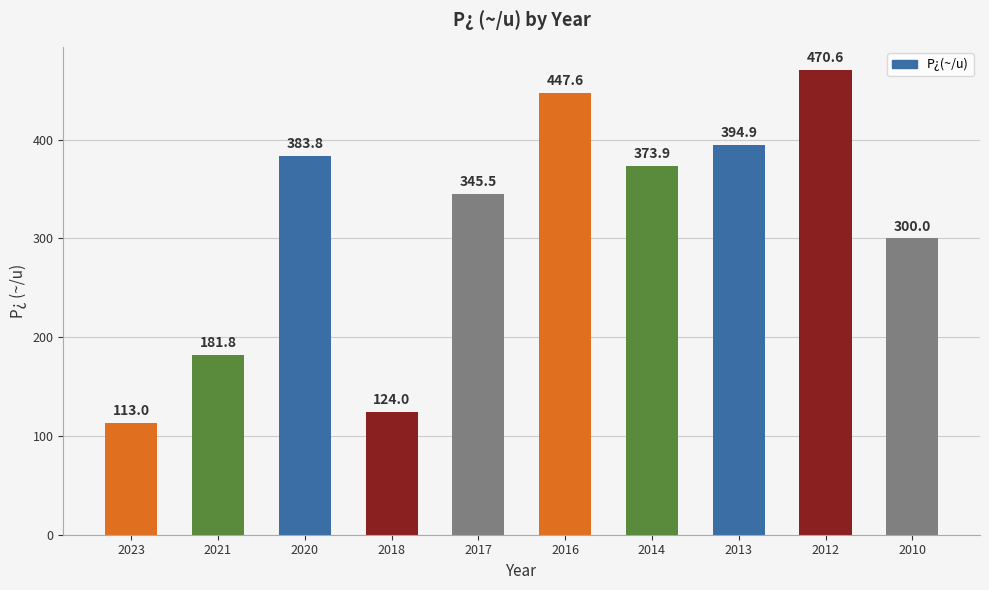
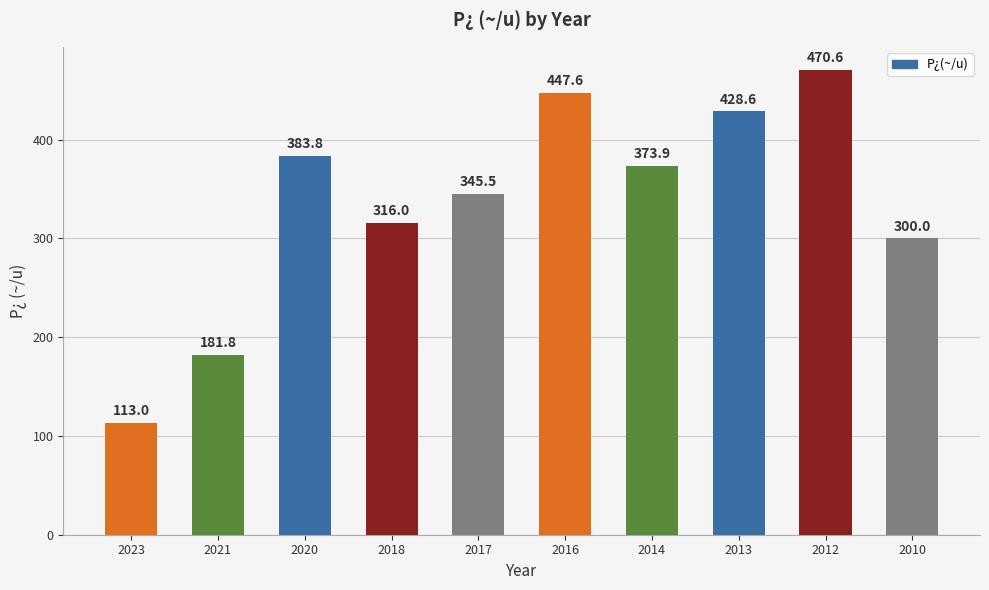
2018: 124.0 -> 316.0
2013: 394.9 -> 428.6
